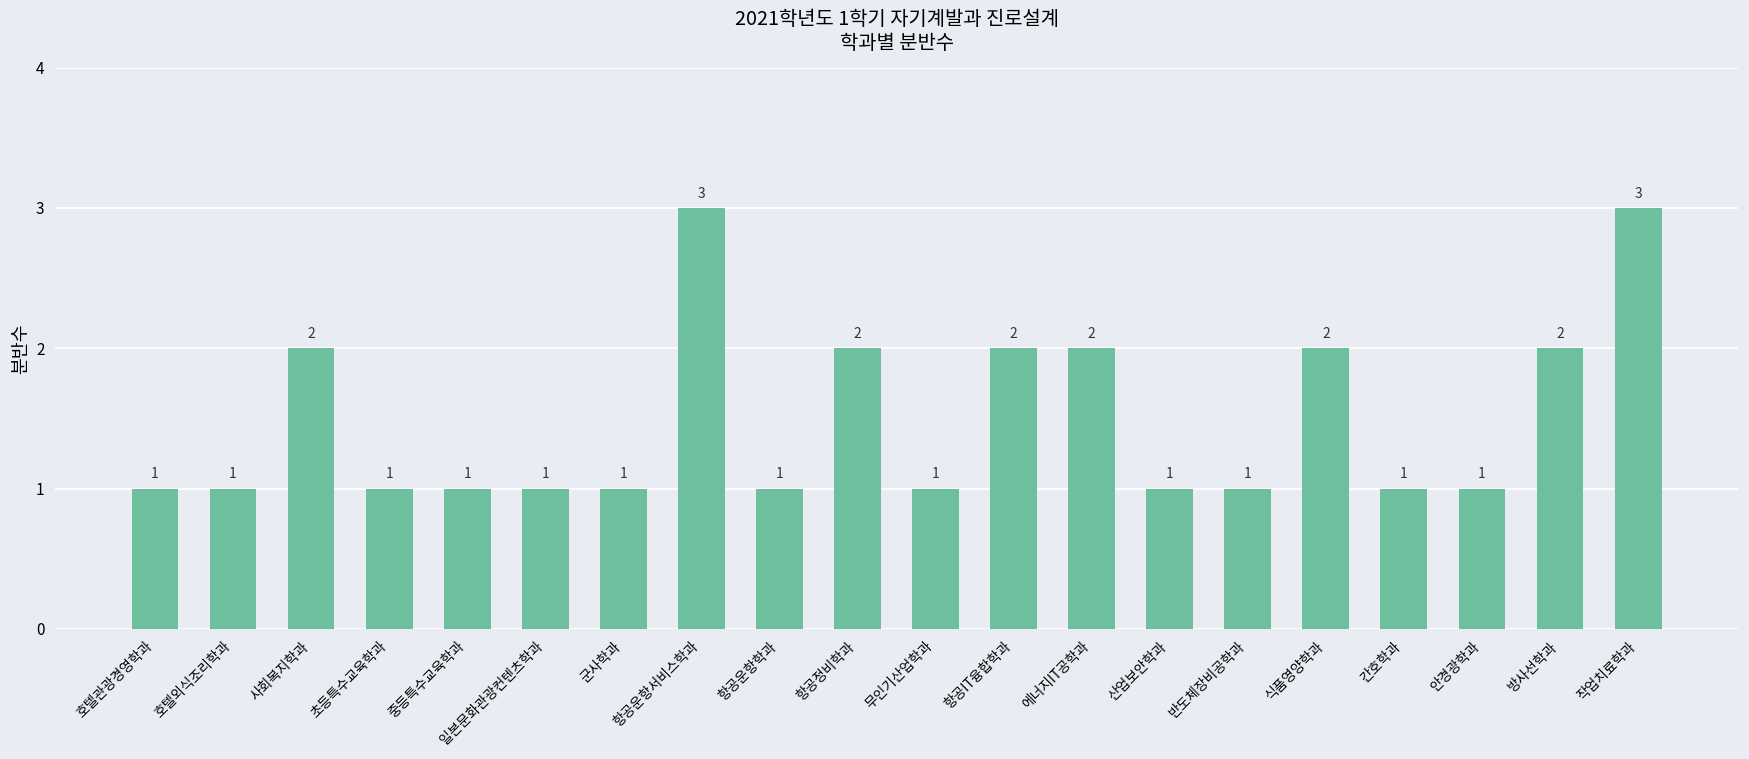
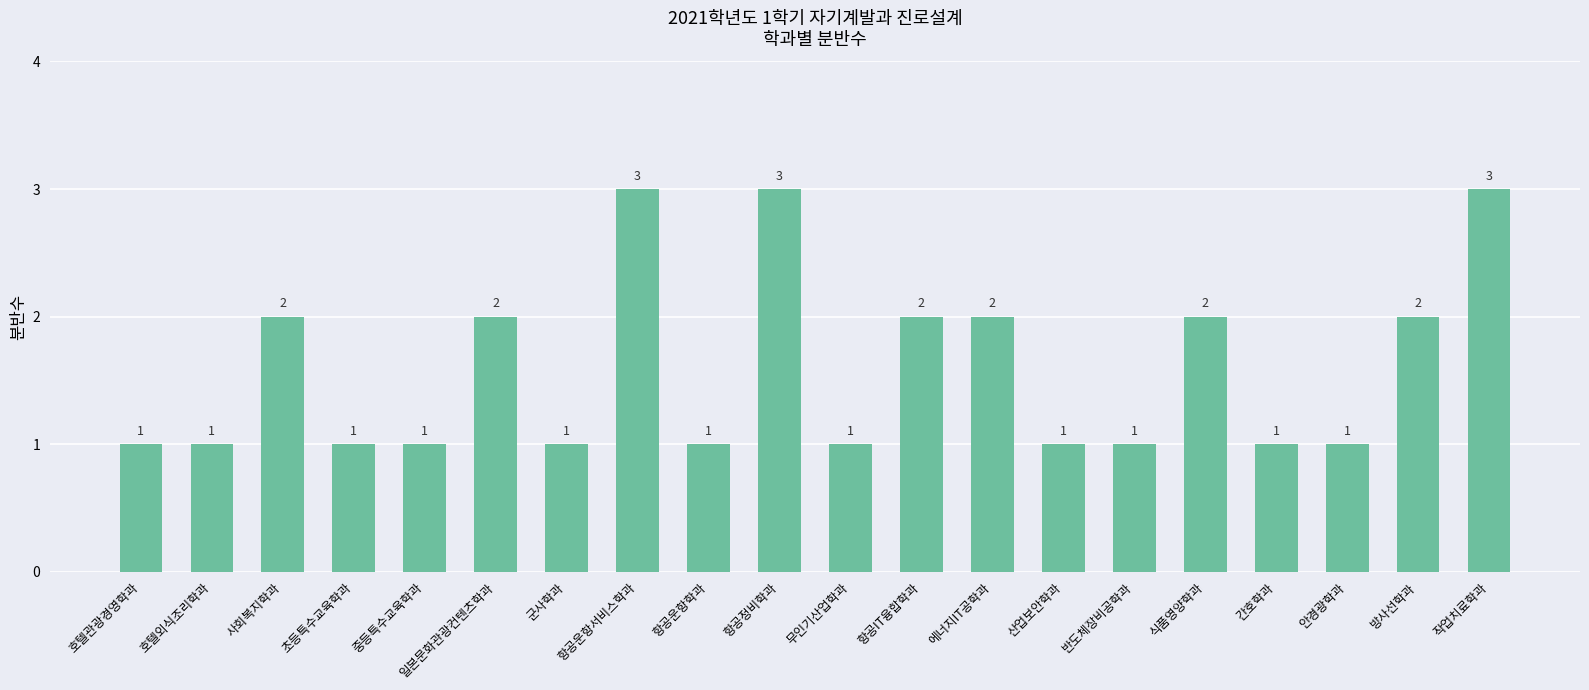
일본문화관광컨텐츠학과: 1 -> 2
항공정비학과: 2 -> 3
